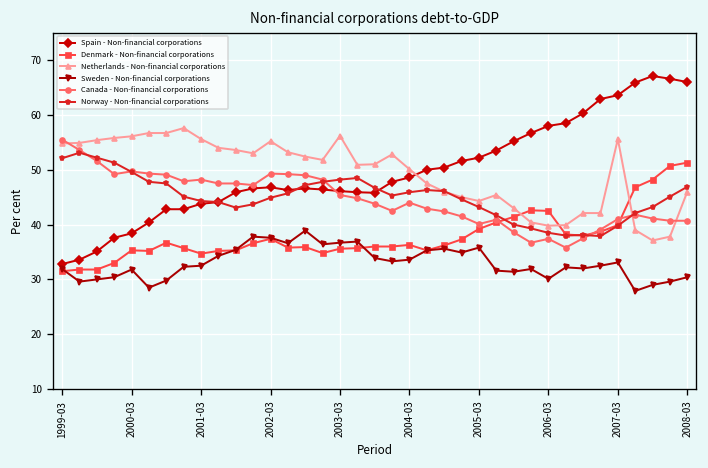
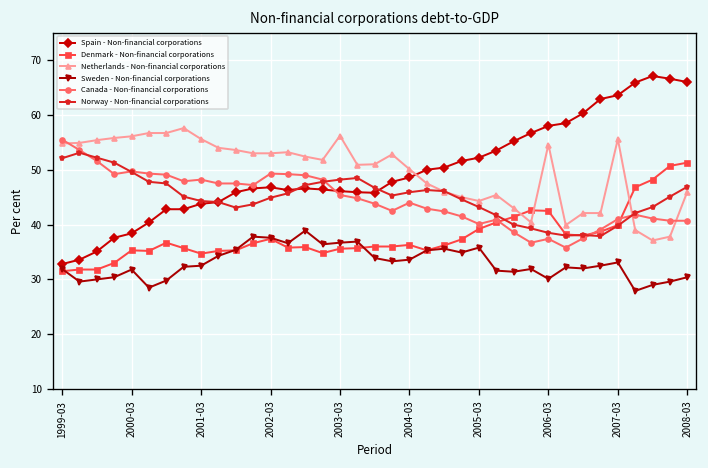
Netherlands - Non-financial corporations, 2002-03: 55 -> 53
Netherlands - Non-financial corporations, 2006-03: 40 -> 55
